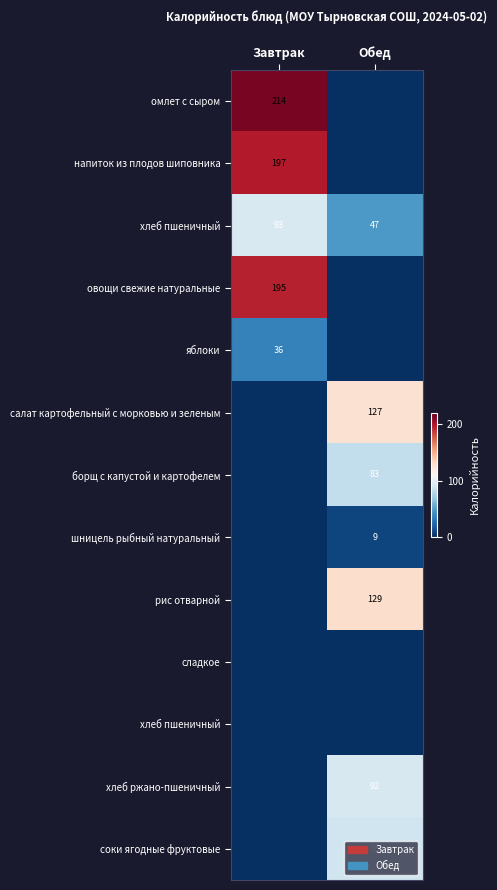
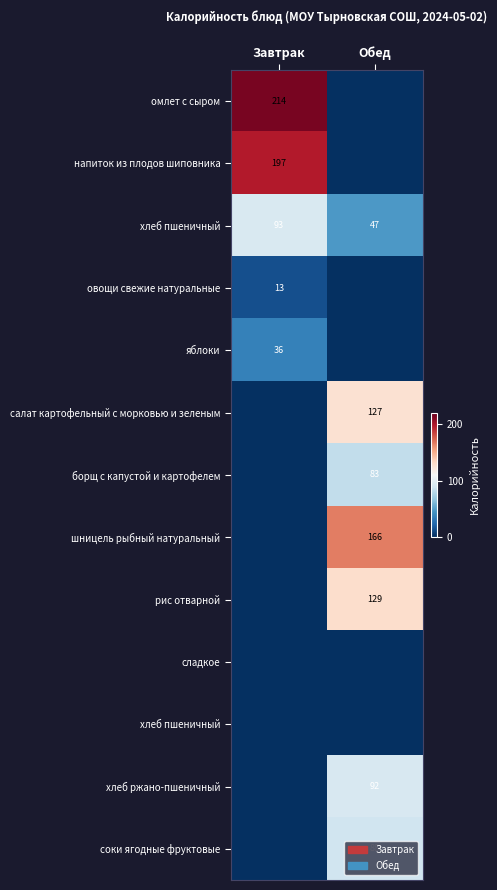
овощи свежие натуральные, Завтрак: 195 -> 13
шницель рыбный натуральный, Обед: 9 -> 166
